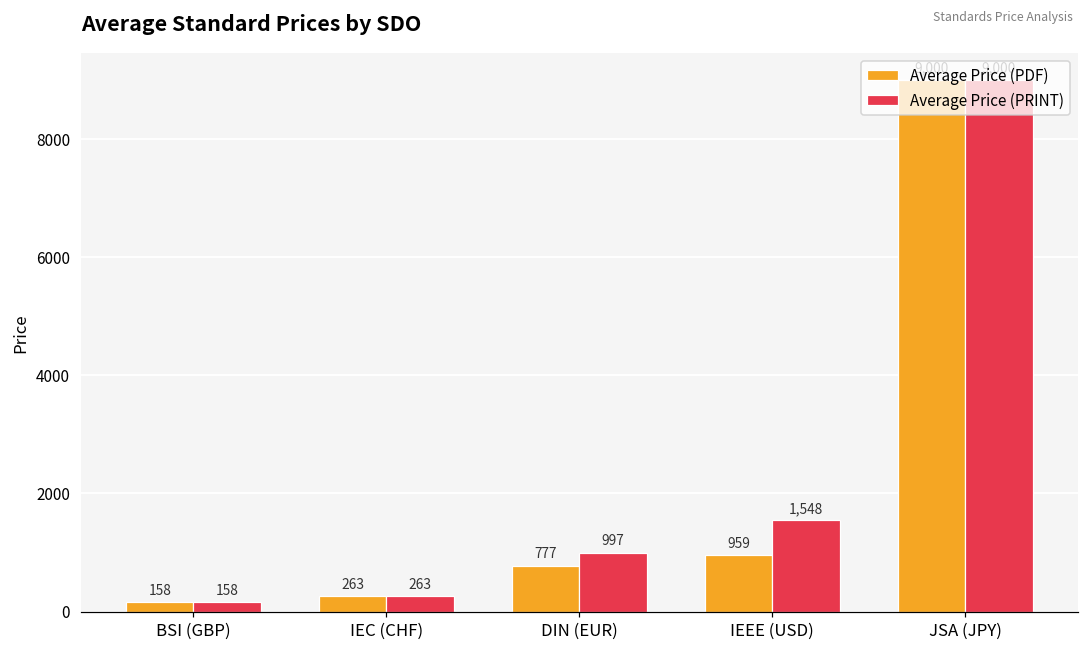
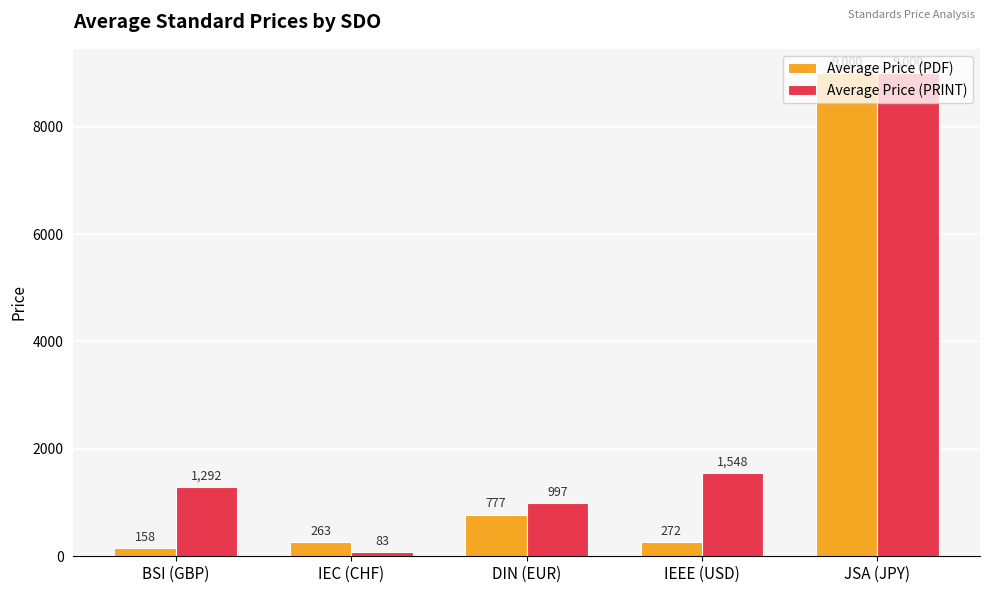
Average Price (PRINT), BSI (GBP): 158 -> 1,292
Average Price (PRINT), IEC (CHF): 263 -> 83
Average Price (PDF), IEEE (USD): 959 -> 272
